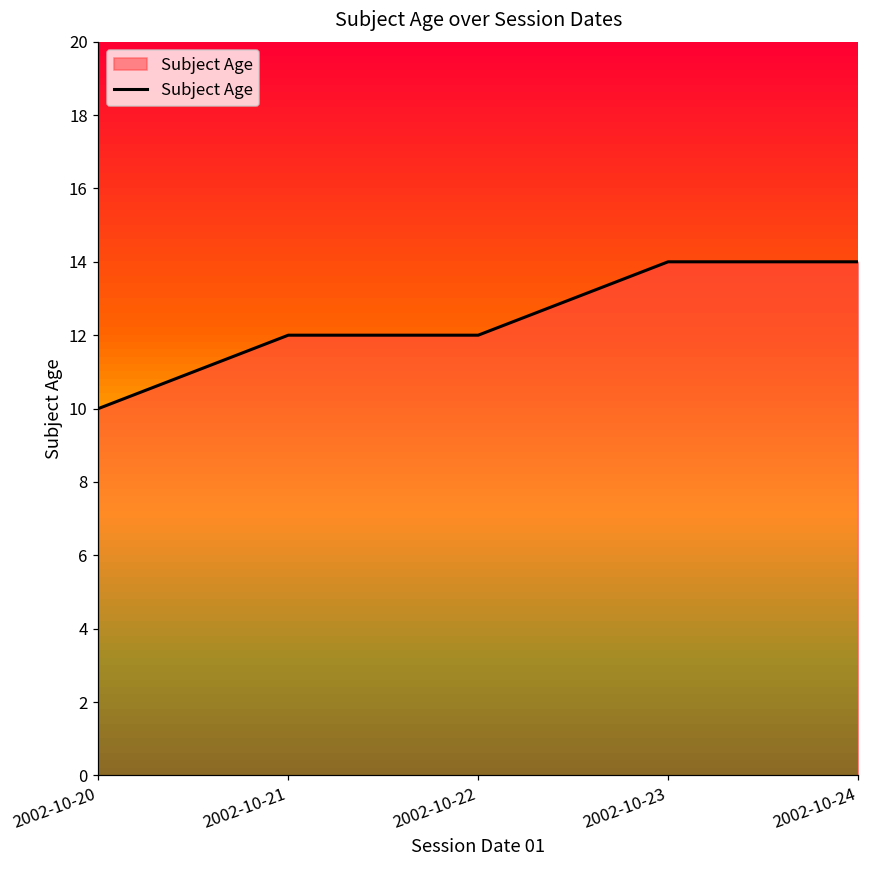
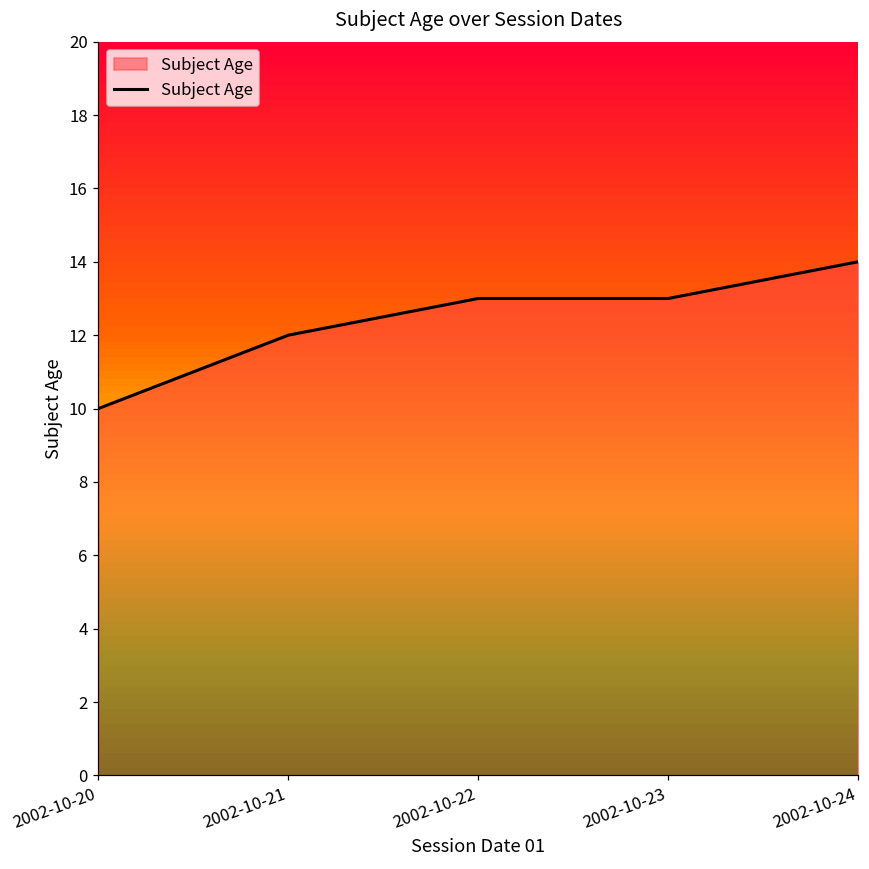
2002-10-22: 12 -> 13
2002-10-23: 14 -> 13
